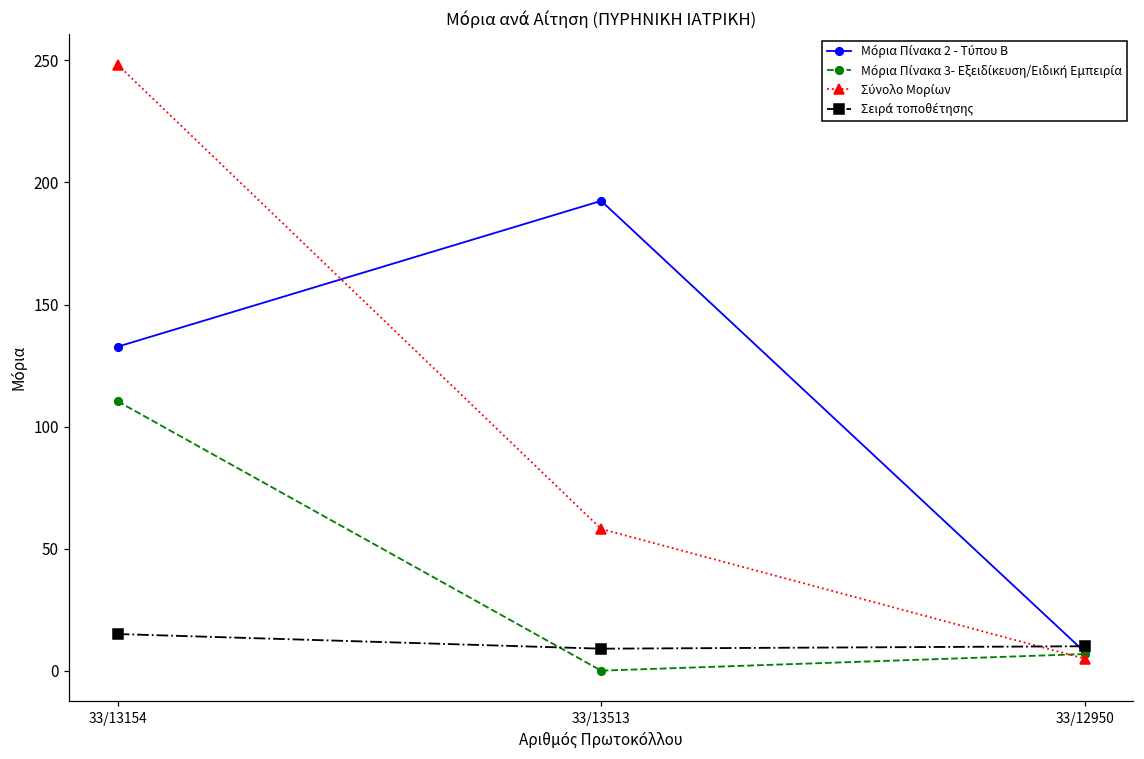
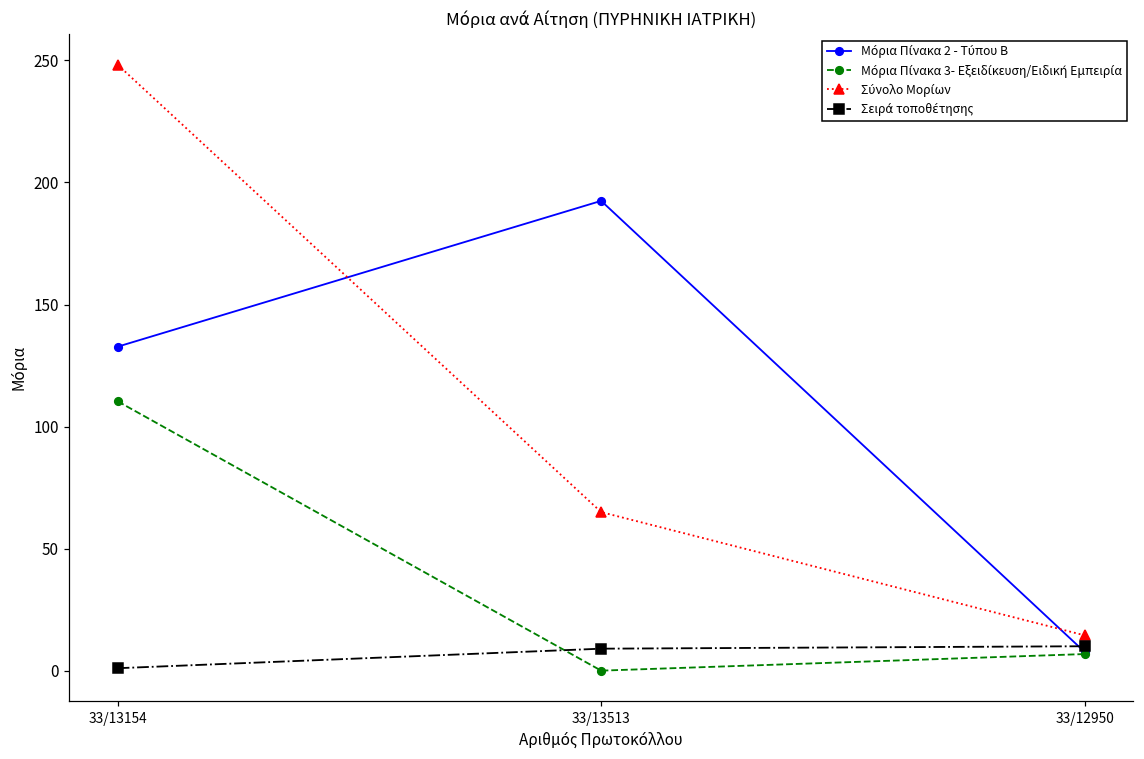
Σειρά τοποθέτησης, 33/13154: 15 -> 1
Σύνολο Μορίων, 33/13513: 58 -> 65
Σύνολο Μορίων, 33/12950: 5 -> 14
